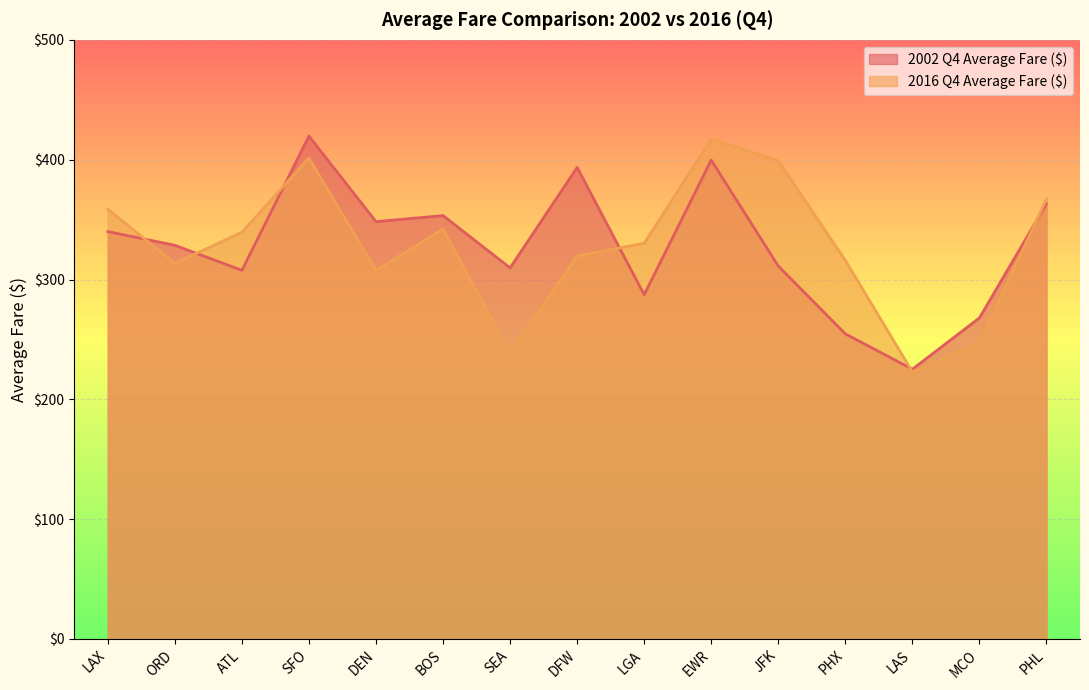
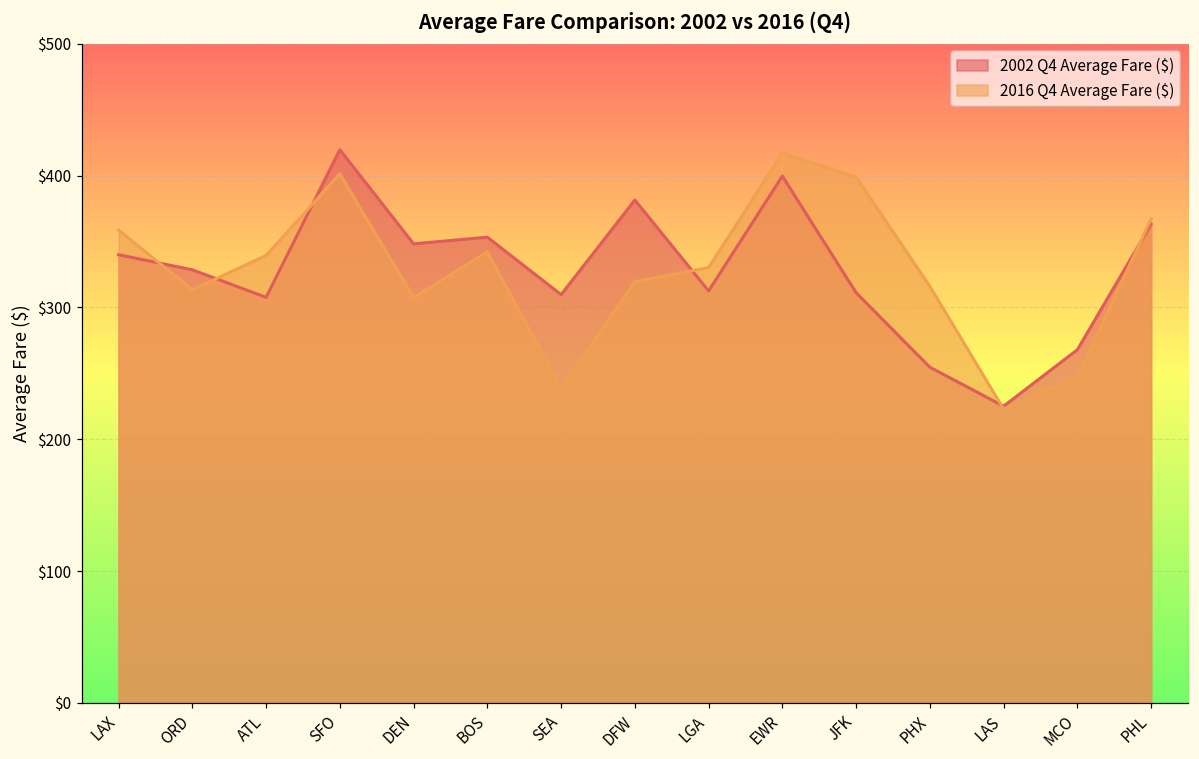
2002 Q4 Average Fare ($), DFW: $394 -> $382
2002 Q4 Average Fare ($), LGA: $287 -> $313
